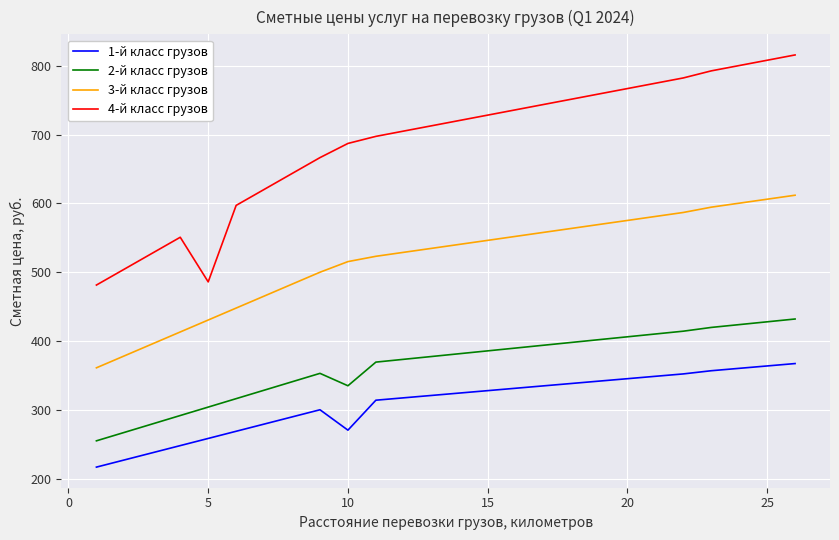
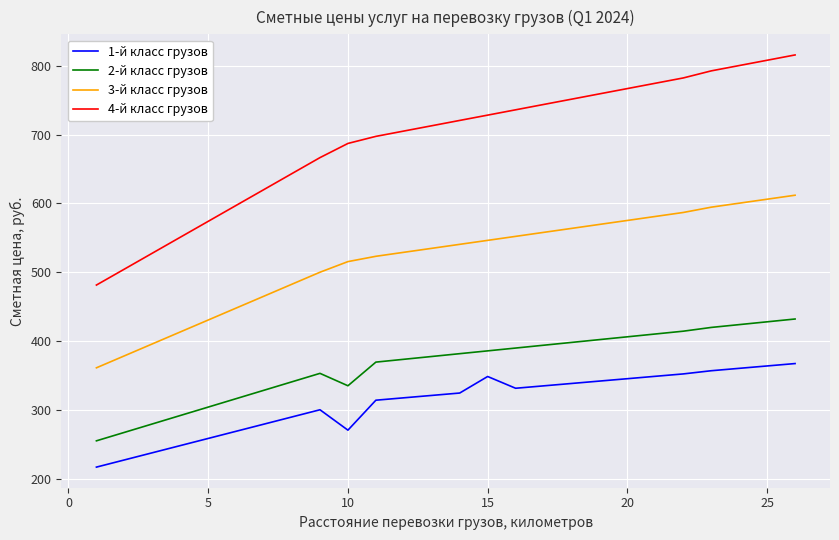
4-й класс грузов, 5: 490 -> 570
1-й класс грузов, 15: 330 -> 350
